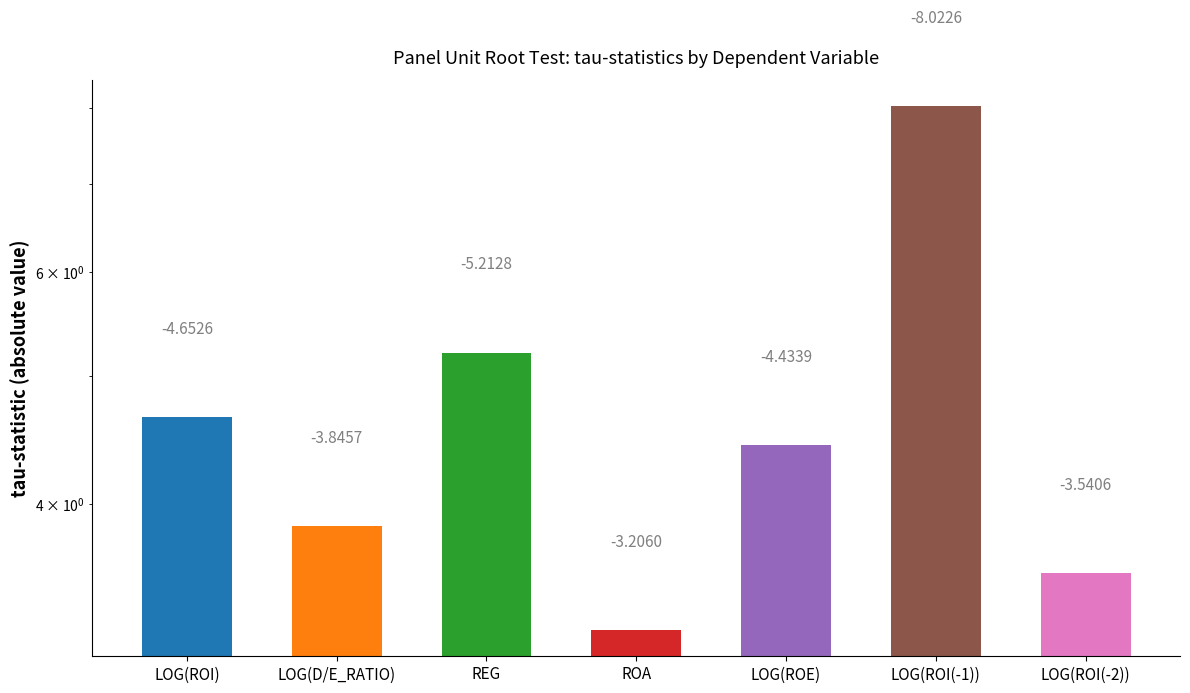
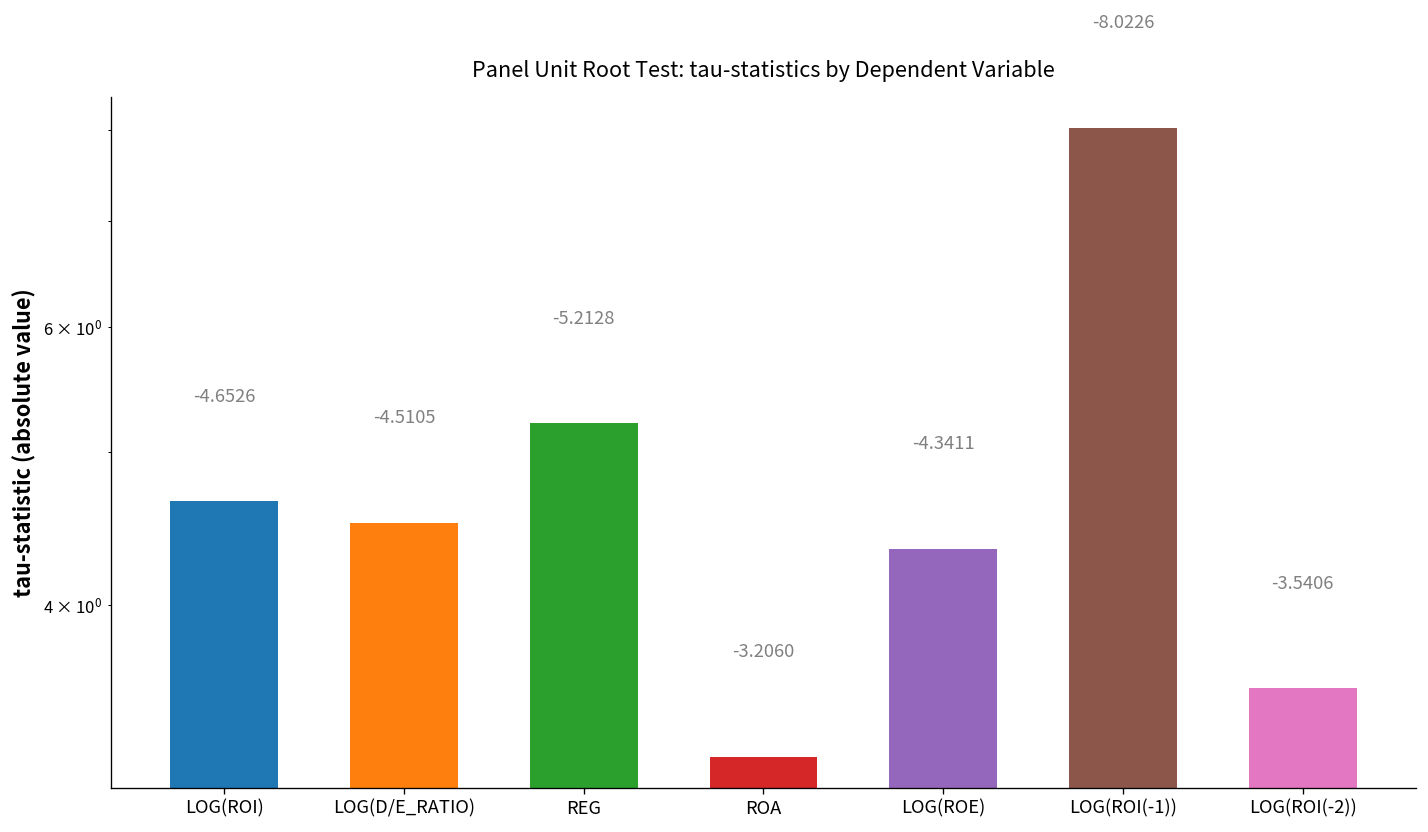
LOG(D/E_RATIO): -3.8457 -> -4.5105
LOG(ROE): -4.4339 -> -4.3411
